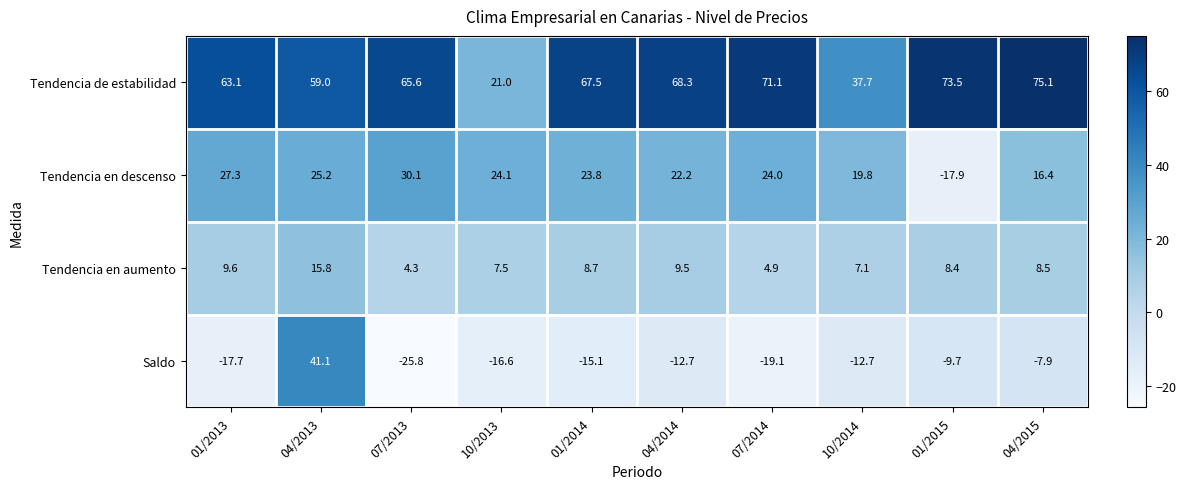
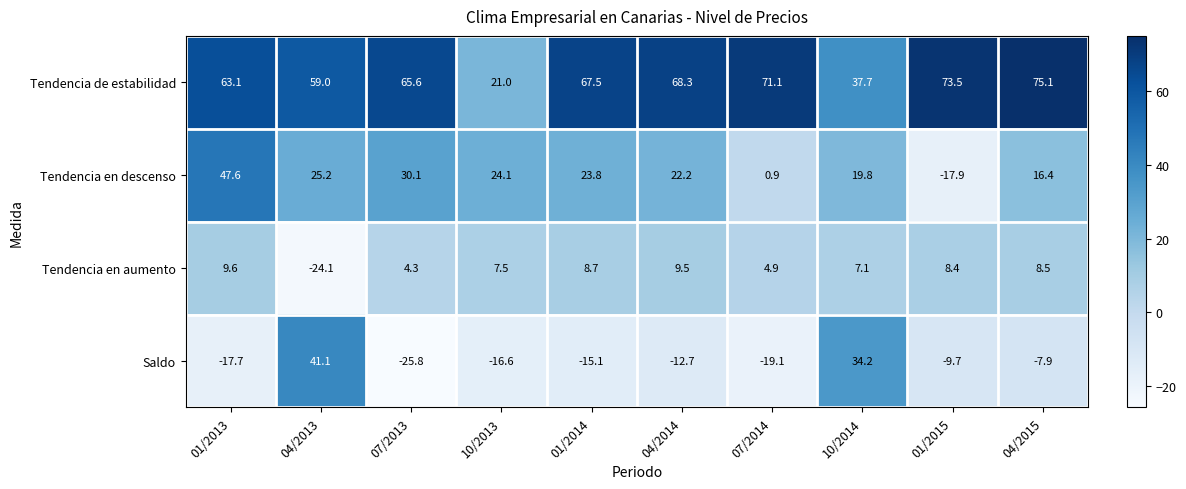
Tendencia en descenso, 01/2013: 27.3 -> 47.6
Tendencia en descenso, 07/2014: 24.0 -> 0.9
Tendencia en aumento, 04/2013: 15.8 -> -24.1
Saldo, 10/2014: -12.7 -> 34.2
